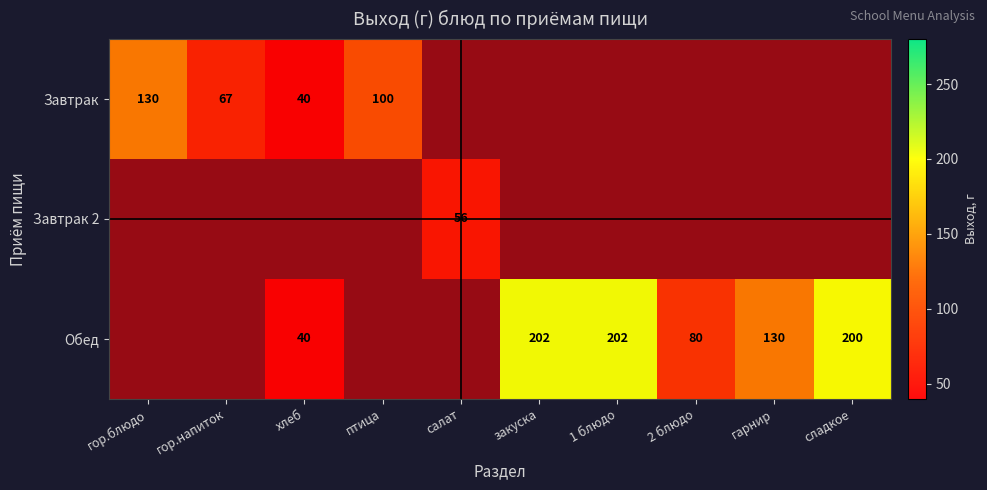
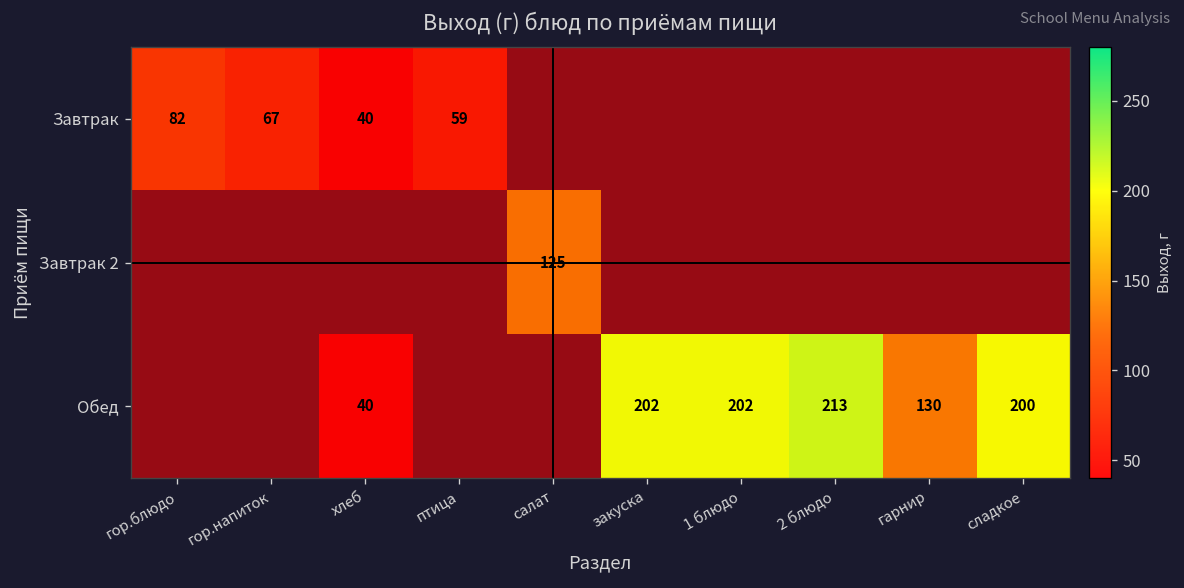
Завтрак, гор.блюдо: 130 -> 82
Завтрак, птица: 100 -> 59
Завтрак 2, салат: 56 -> 125
Обед, 2 блюдо: 80 -> 213
